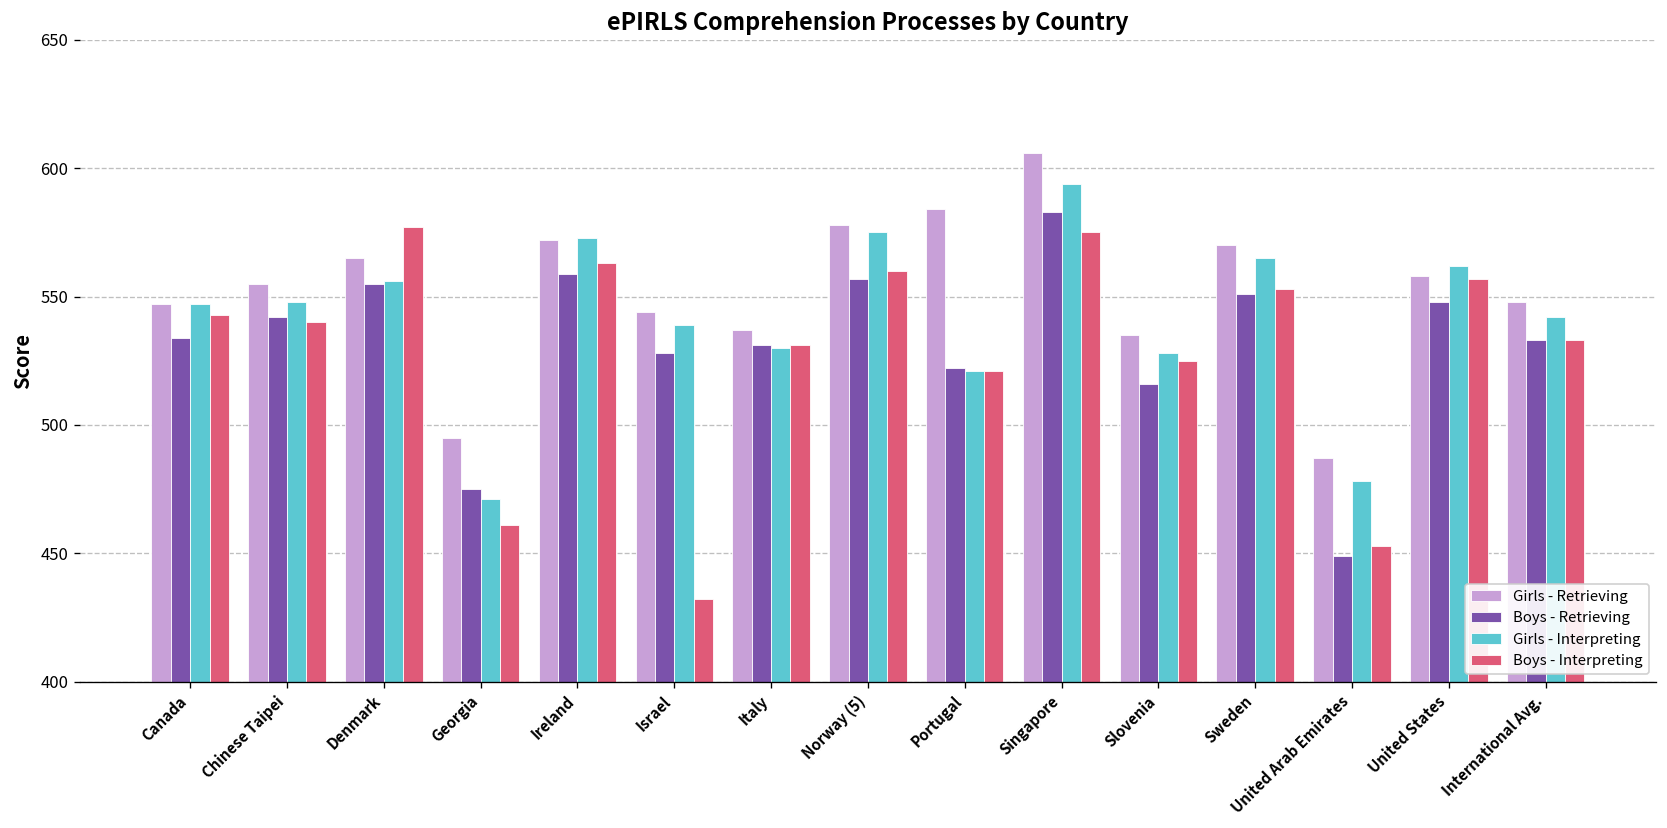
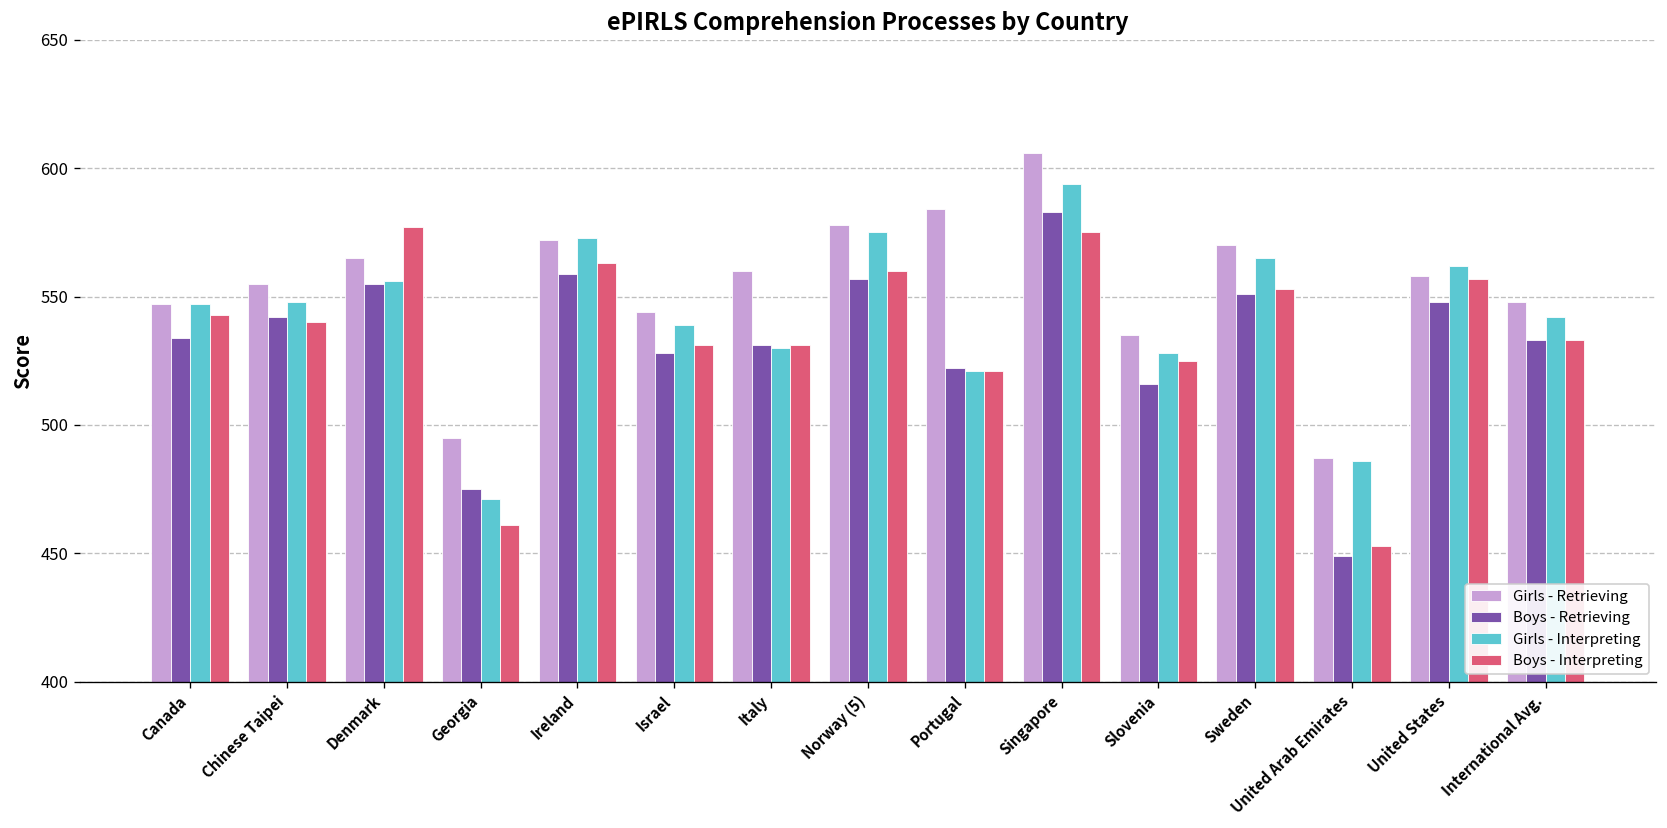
Boys - Interpreting, Israel: 432 -> 531
Girls - Retrieving, Italy: 537 -> 560
Girls - Interpreting, United Arab Emirates: 478 -> 486
